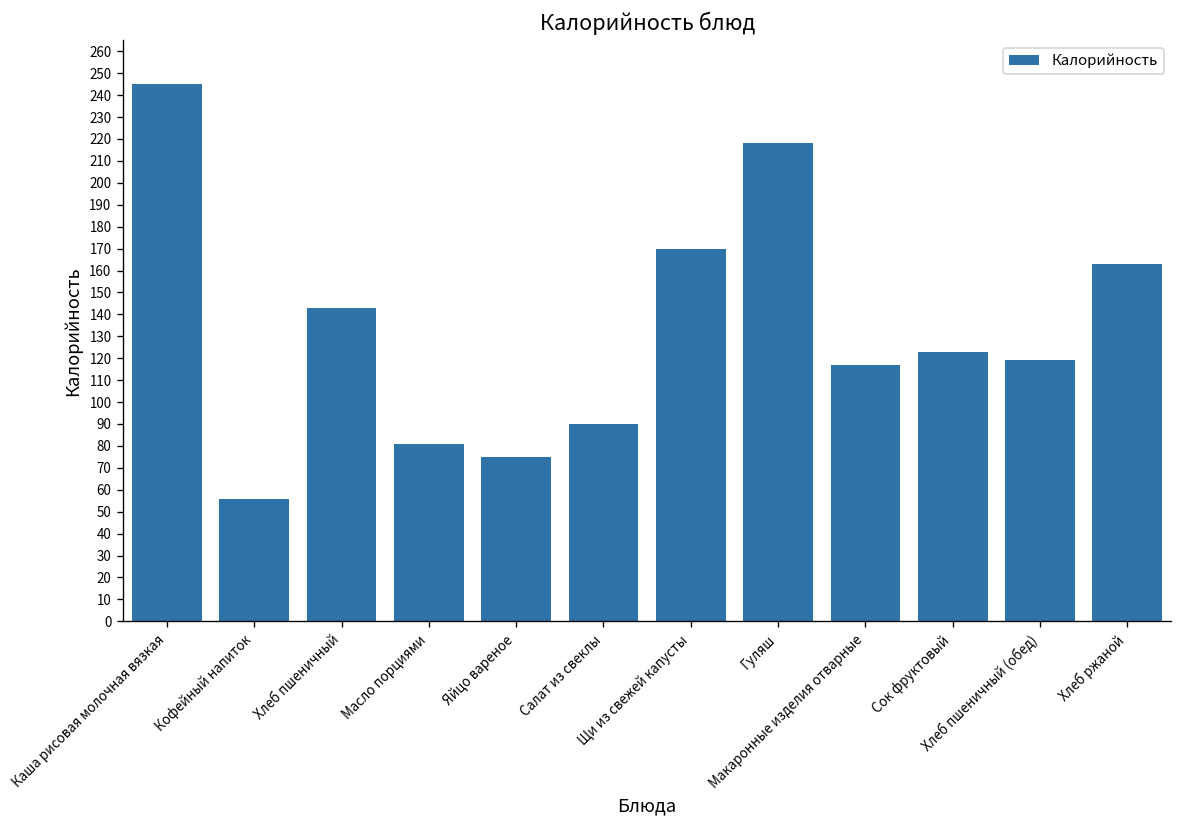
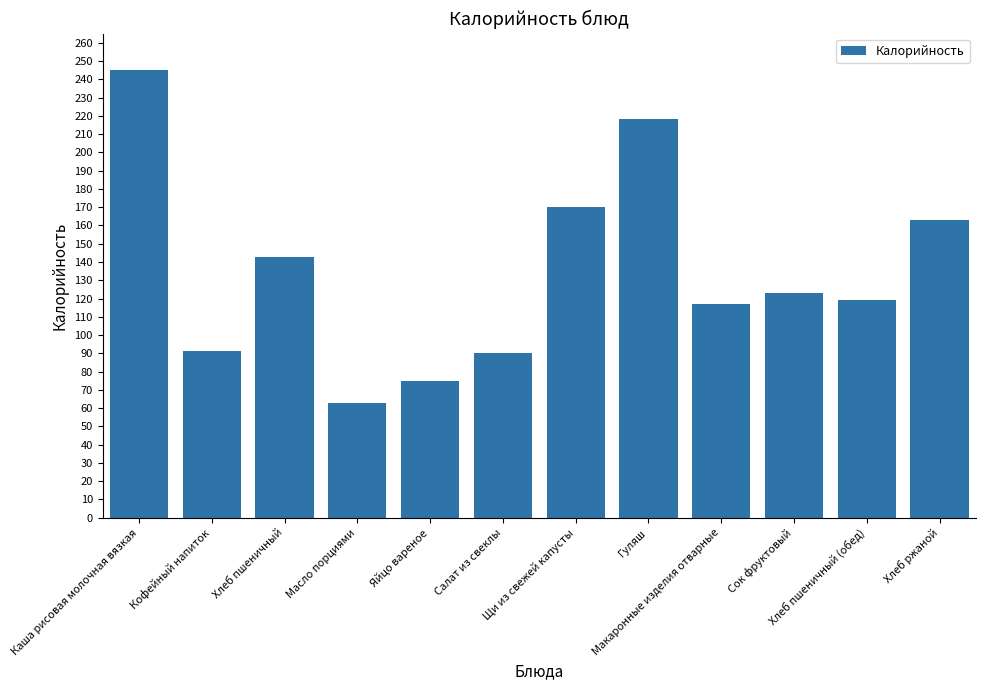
Кофейный напиток: 56 -> 91
Масло порциями: 81 -> 63
